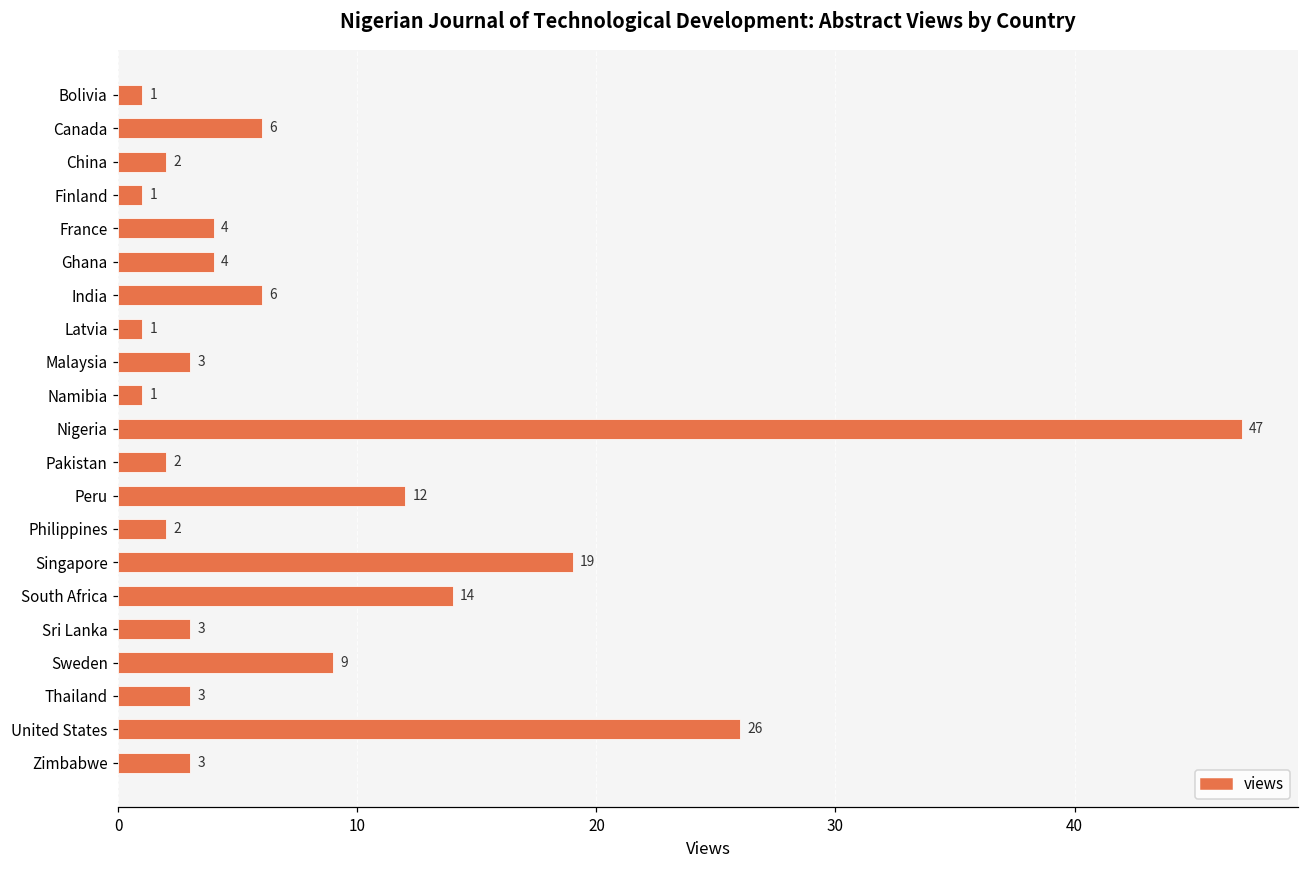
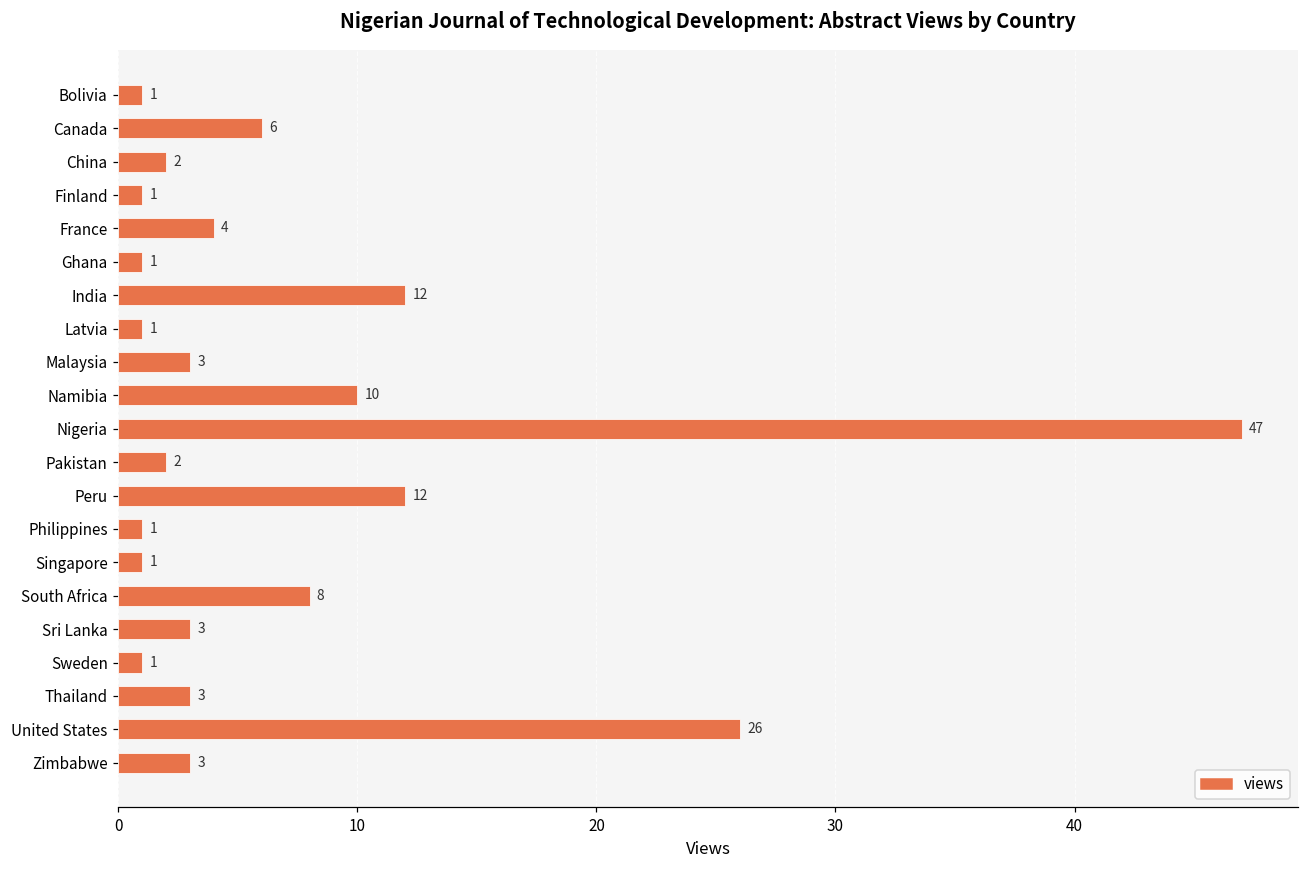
Ghana: 4 -> 1
India: 6 -> 12
Namibia: 1 -> 10
Philippines: 2 -> 1
Singapore: 19 -> 1
South Africa: 14 -> 8
Sweden: 9 -> 1
